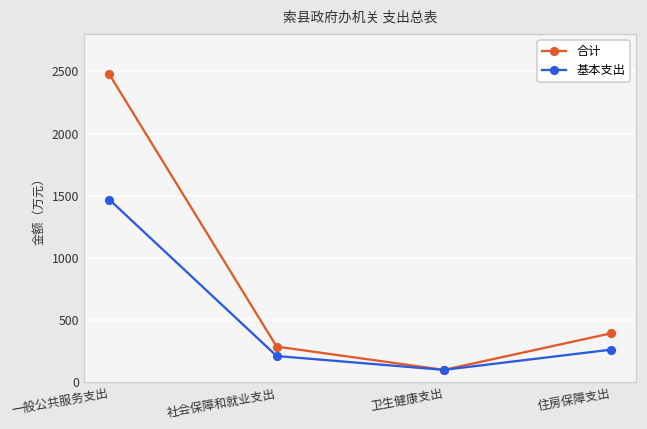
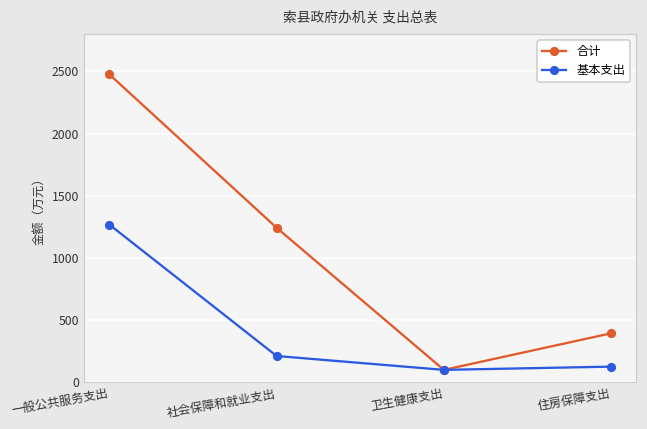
基本支出, 一般公共服务支出: 1470 -> 1270
合计, 社会保障和就业支出: 290 -> 1240
基本支出, 住房保障支出: 260 -> 120
